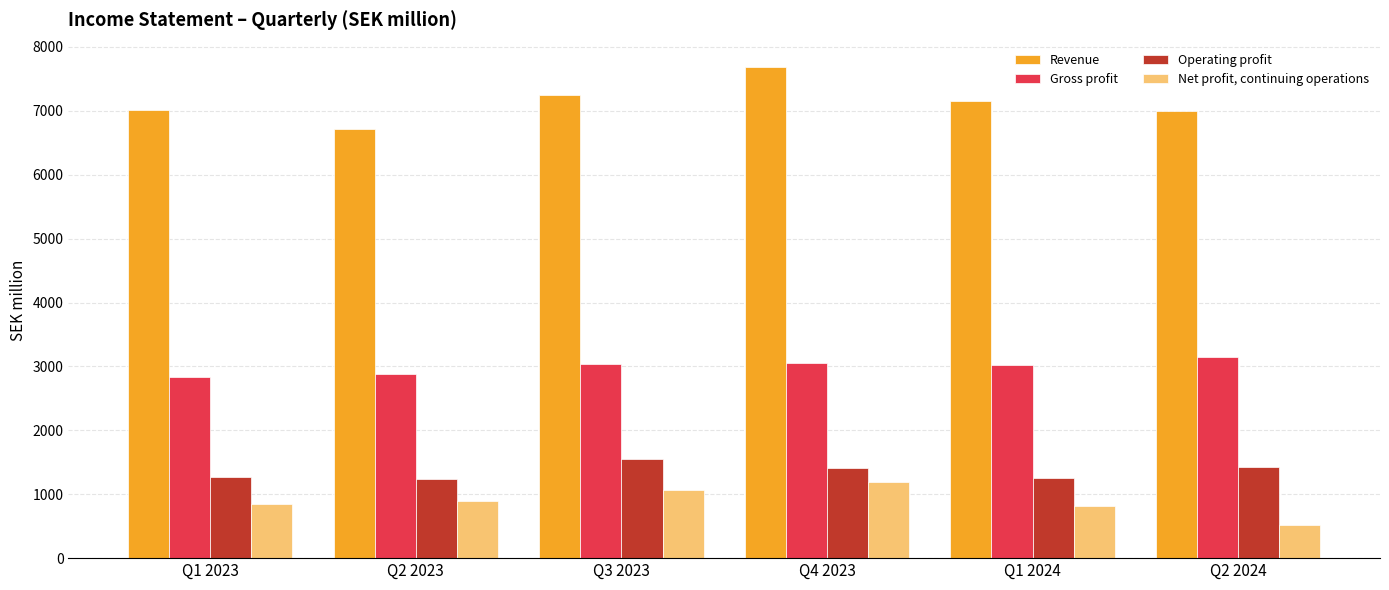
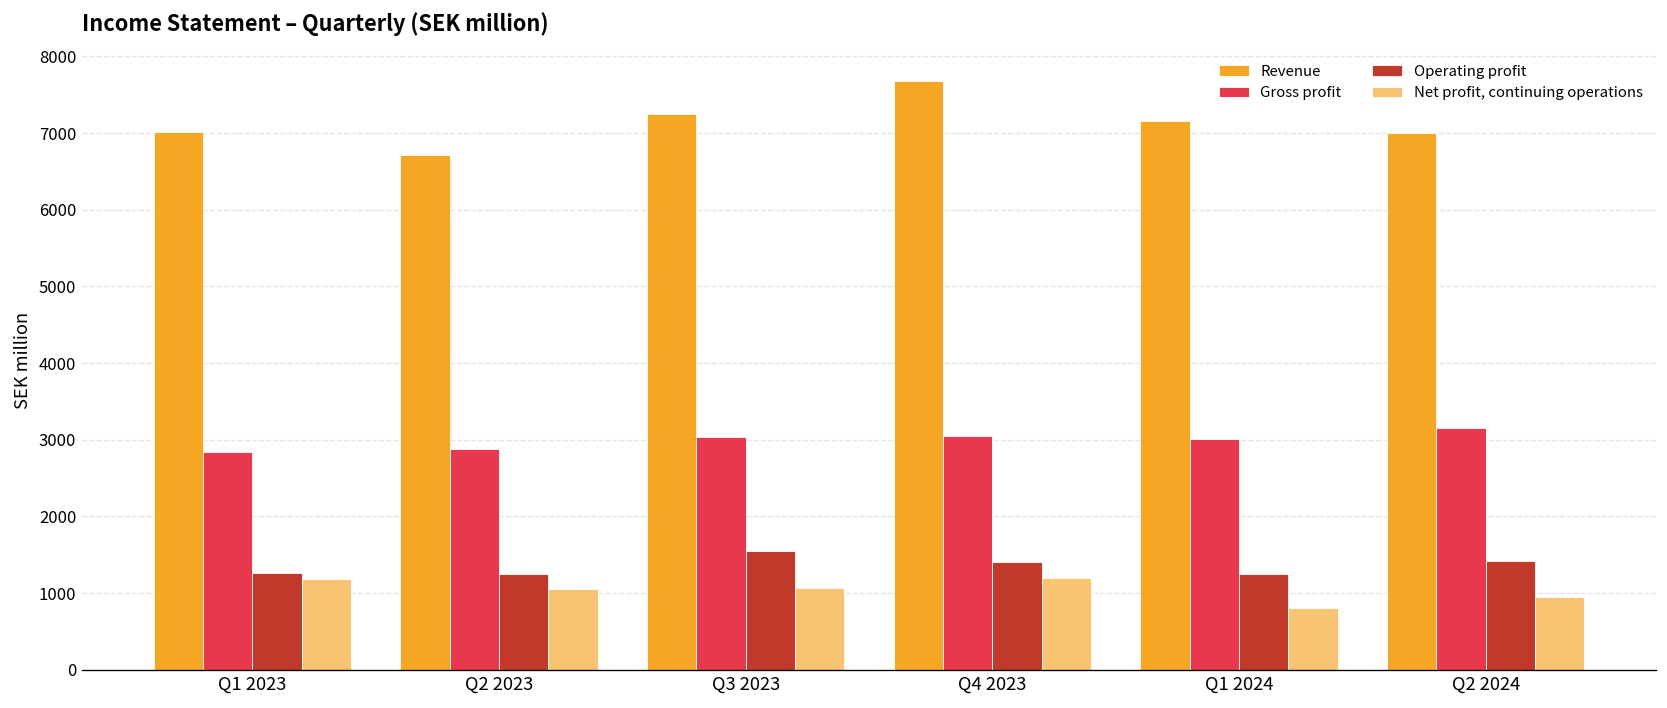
Net profit, continuing operations, Q1 2023: 800 -> 1200
Net profit, continuing operations, Q2 2023: 900 -> 1100
Net profit, continuing operations, Q2 2024: 500 -> 900
